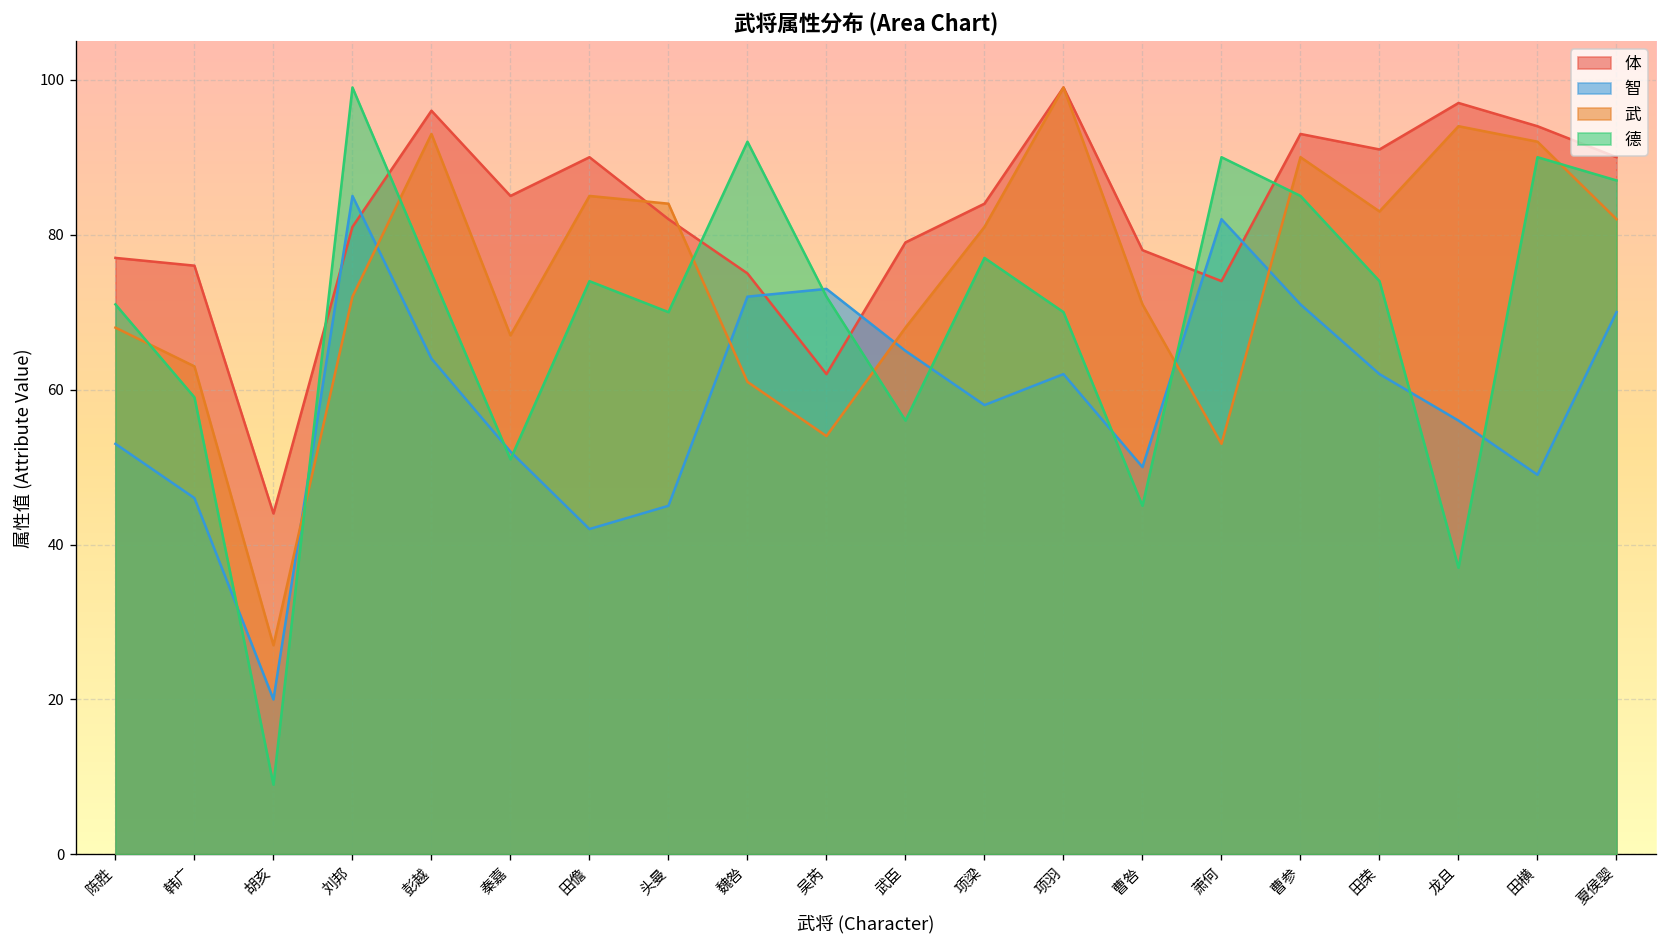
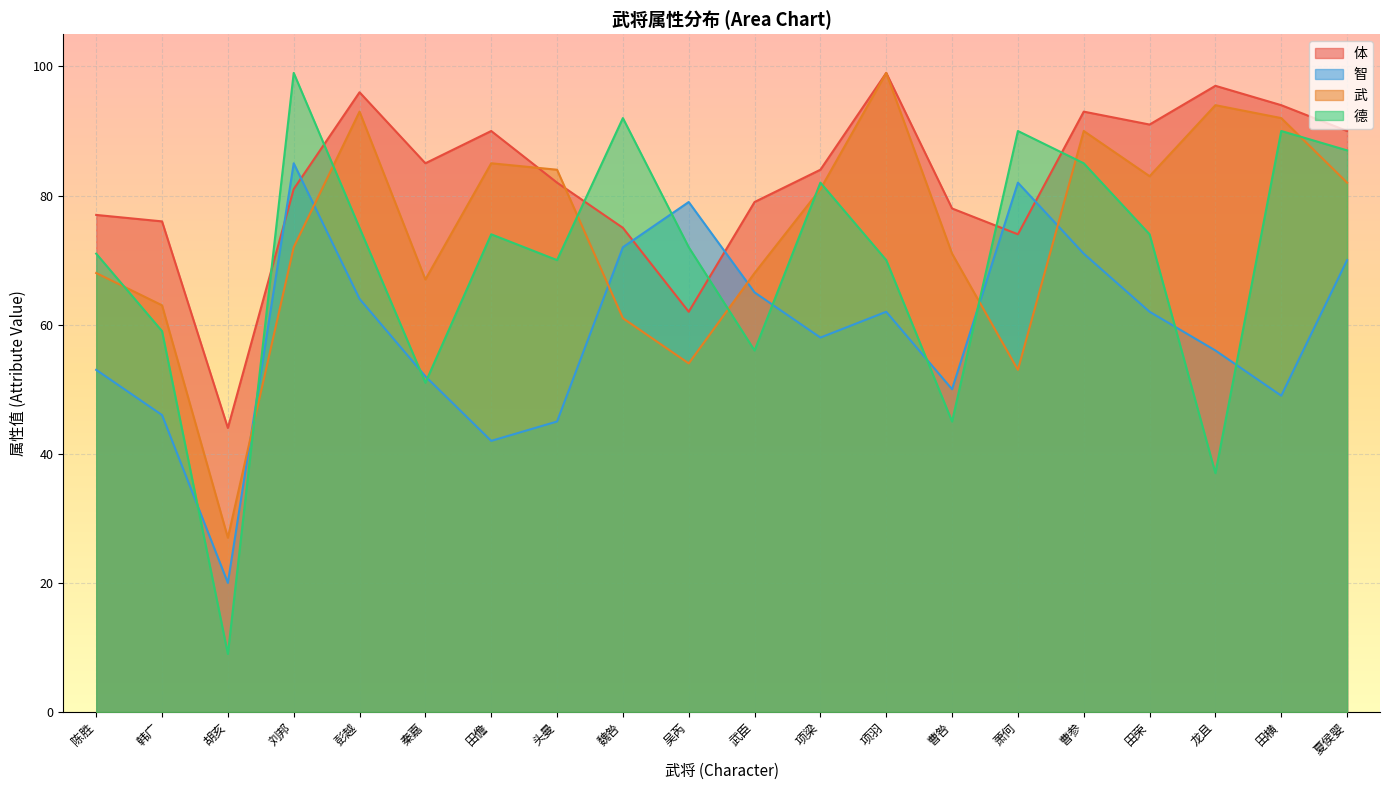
智, 吴芮: 73 -> 79
德, 项梁: 77 -> 82
